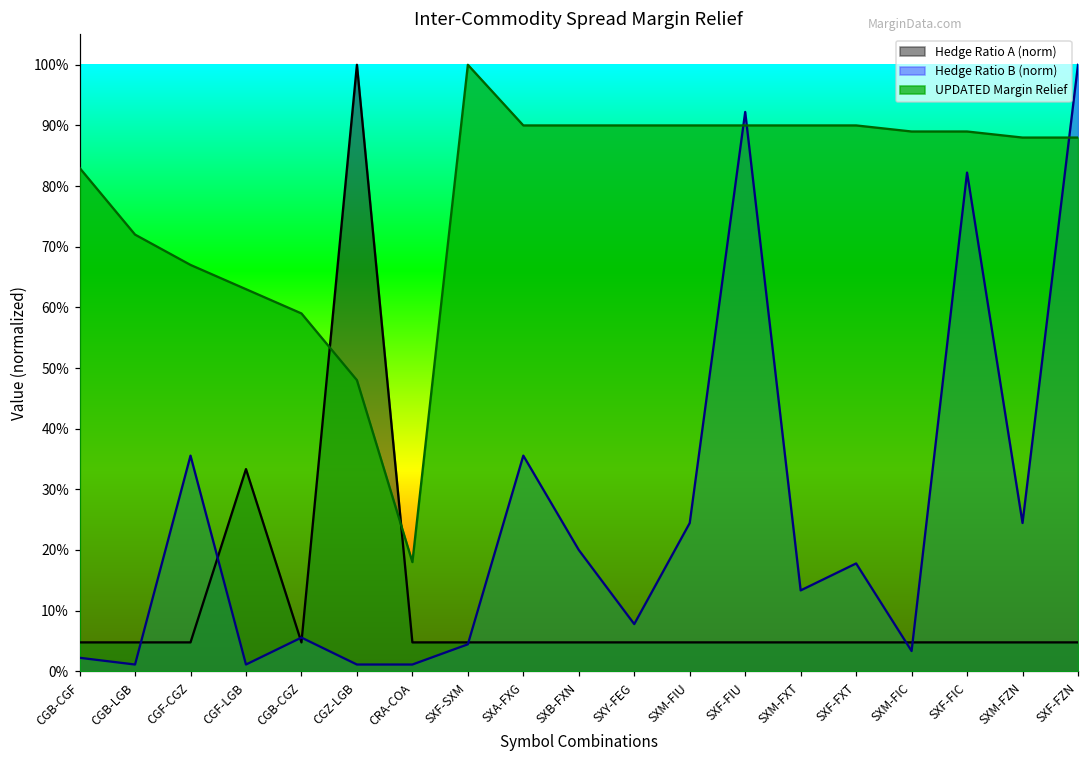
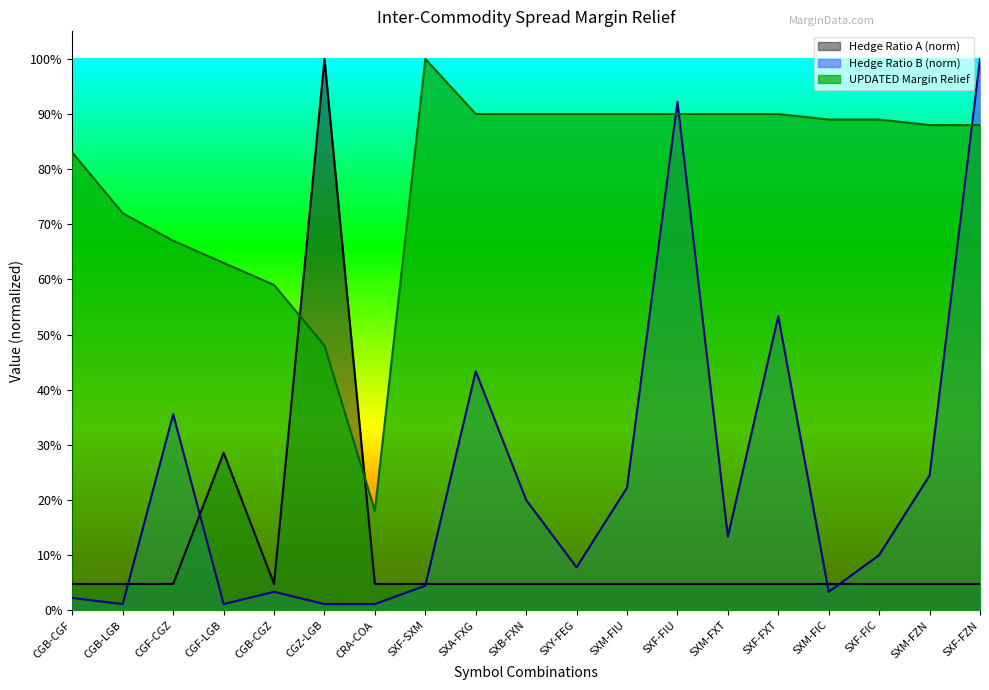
Hedge Ratio A (norm), CGF-LGB: 33% -> 29%
Hedge Ratio B (norm), CGB-CGZ: 6% -> 3%
Hedge Ratio B (norm), SXA-FXG: 36% -> 43%
Hedge Ratio B (norm), SXM-FIU: 24% -> 22%
Hedge Ratio B (norm), SXF-FXT: 18% -> 53%
Hedge Ratio B (norm), SXF-FIC: 82% -> 10%
